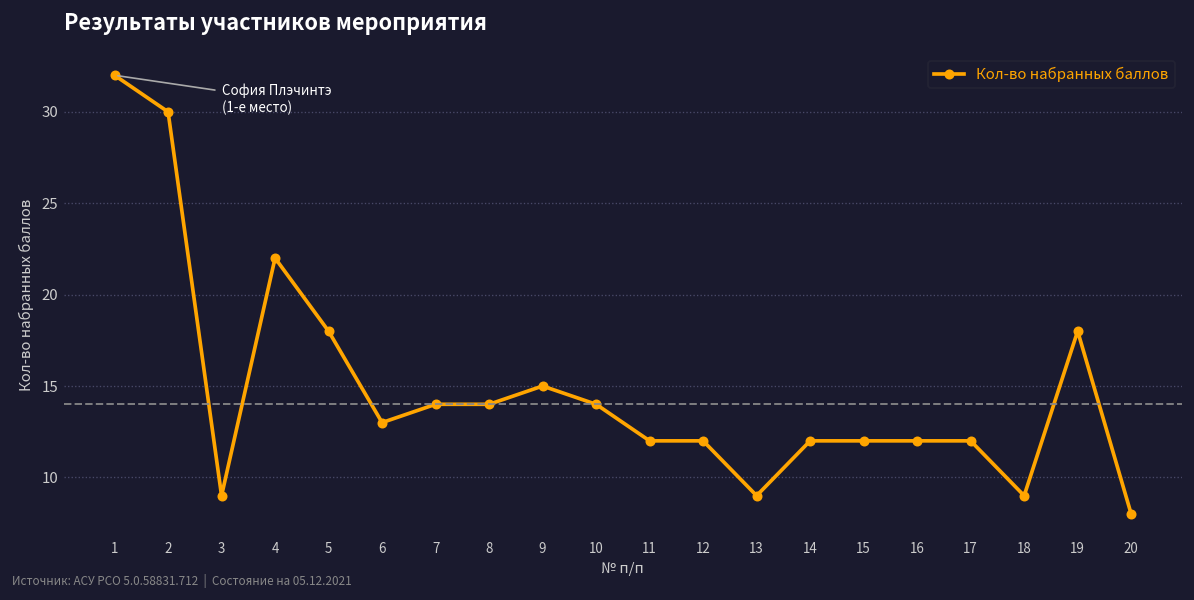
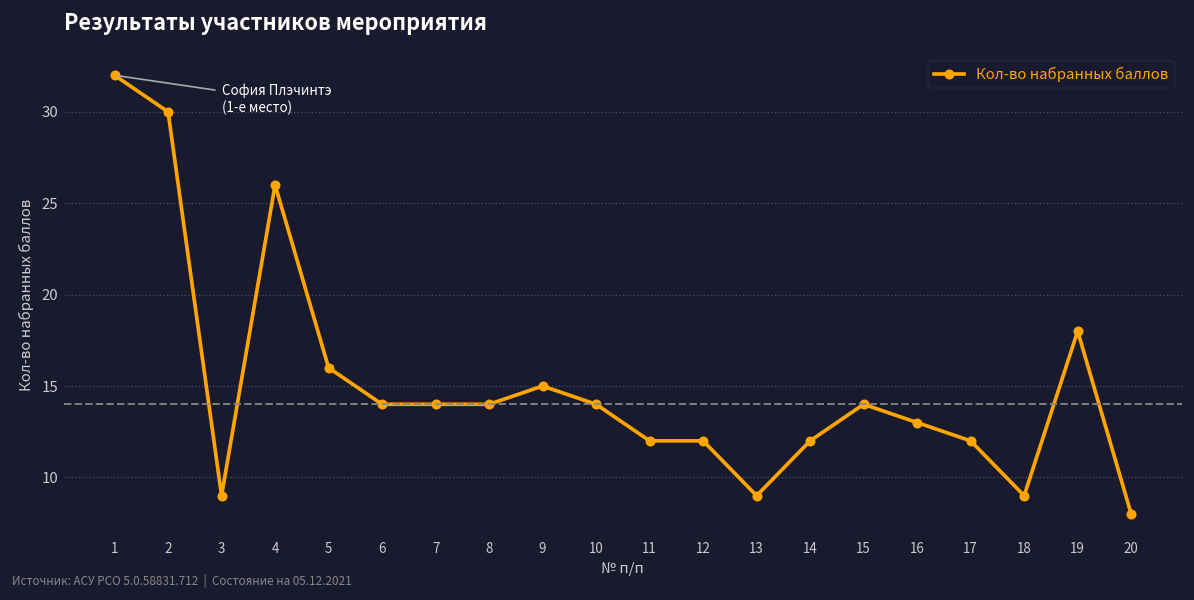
4: 22 -> 26
5: 18 -> 16
6: 13 -> 14
15: 12 -> 14
16: 12 -> 13
